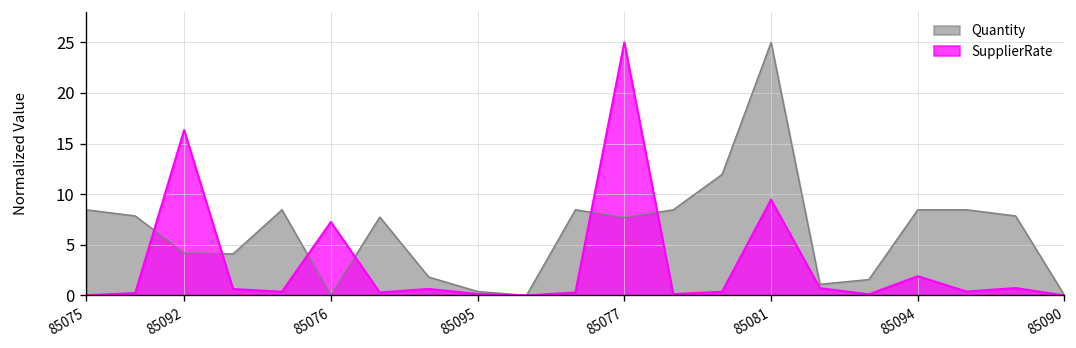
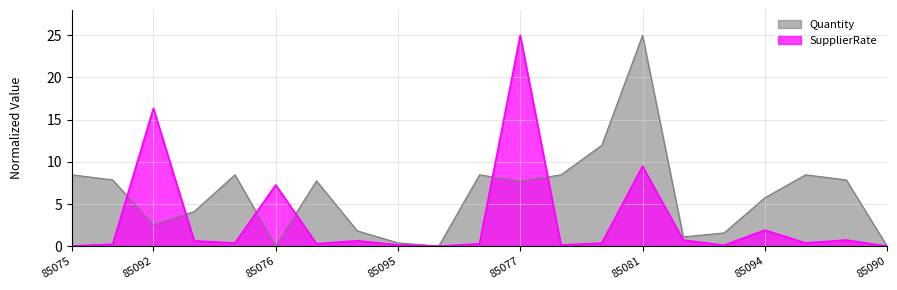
Quantity, 85092: 4 -> 3
Quantity, 85094: 8 -> 6
